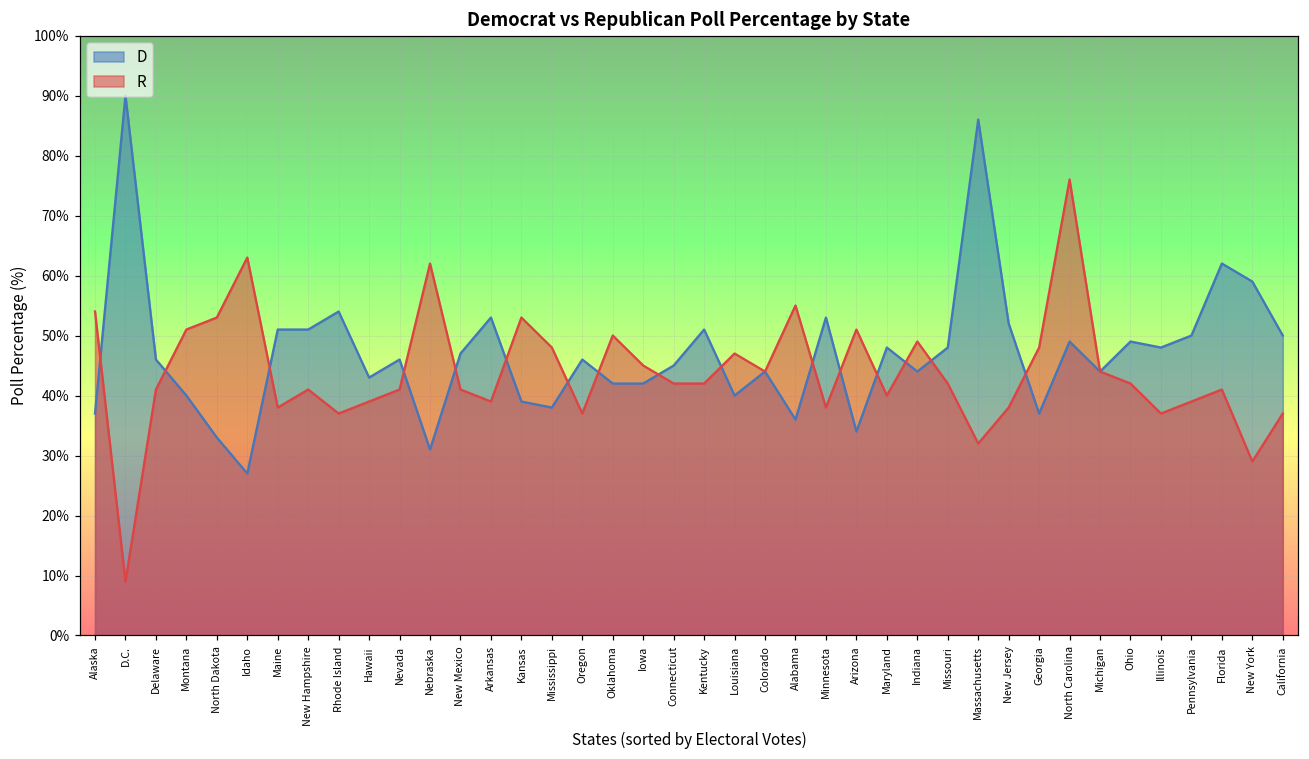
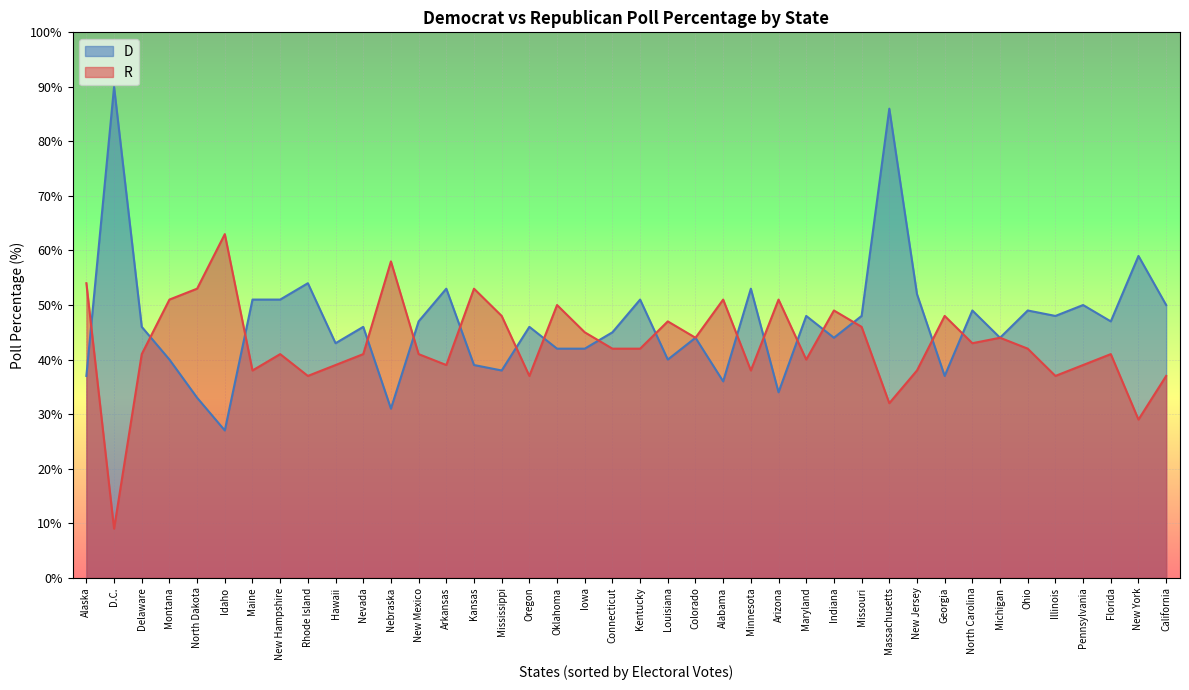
R, Nebraska: 62% -> 58%
R, Alabama: 55% -> 51%
R, Missouri: 42% -> 46%
R, North Carolina: 76% -> 43%
D, Florida: 62% -> 47%
